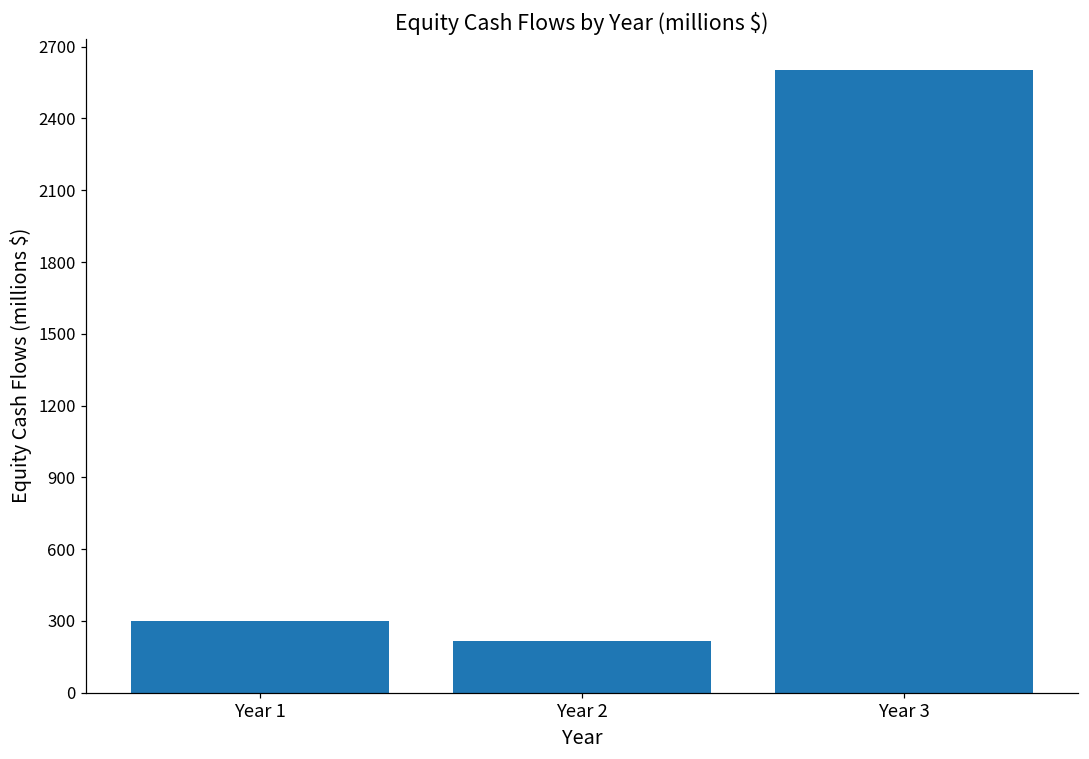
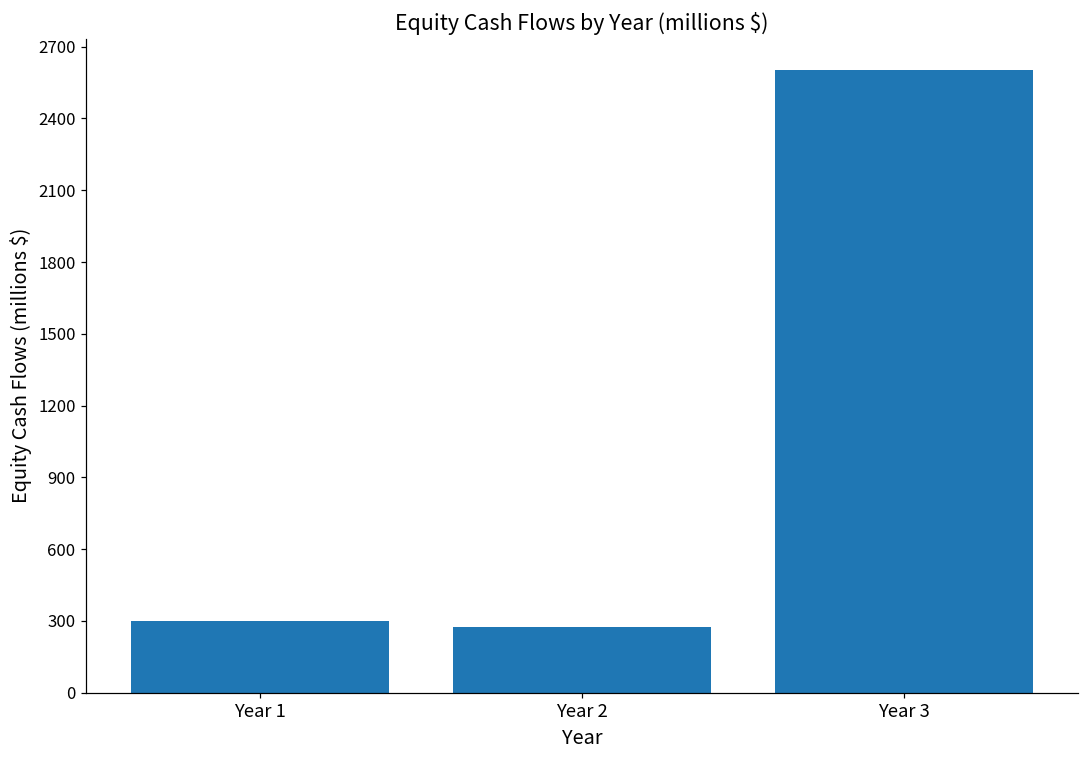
Year 2: 220 -> 280
